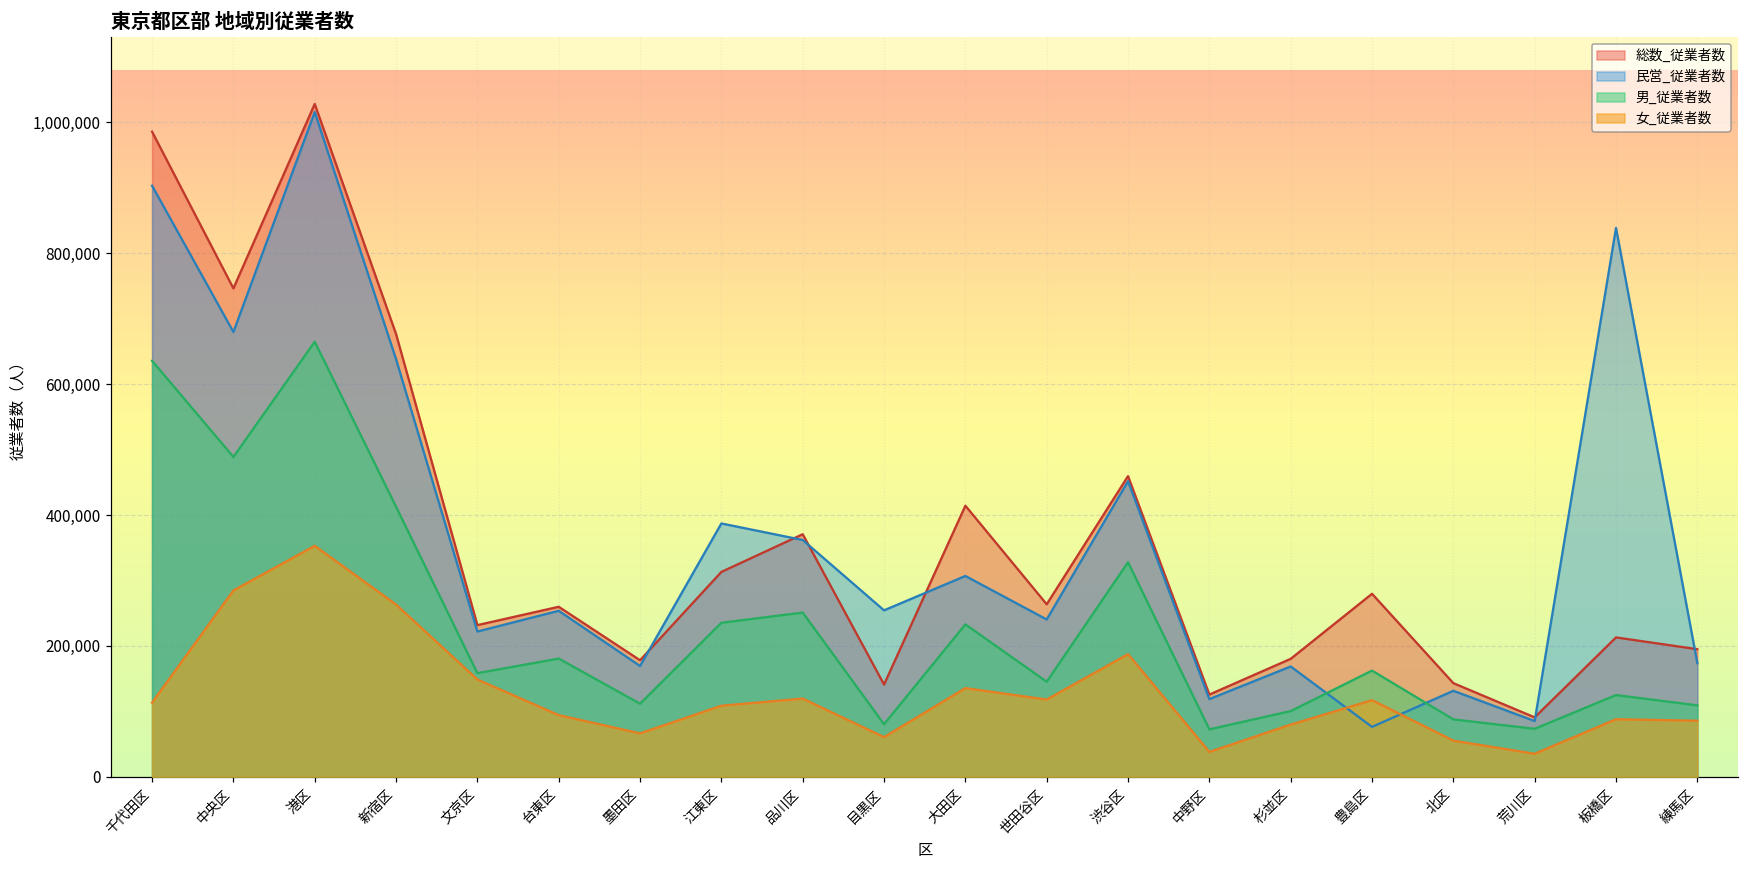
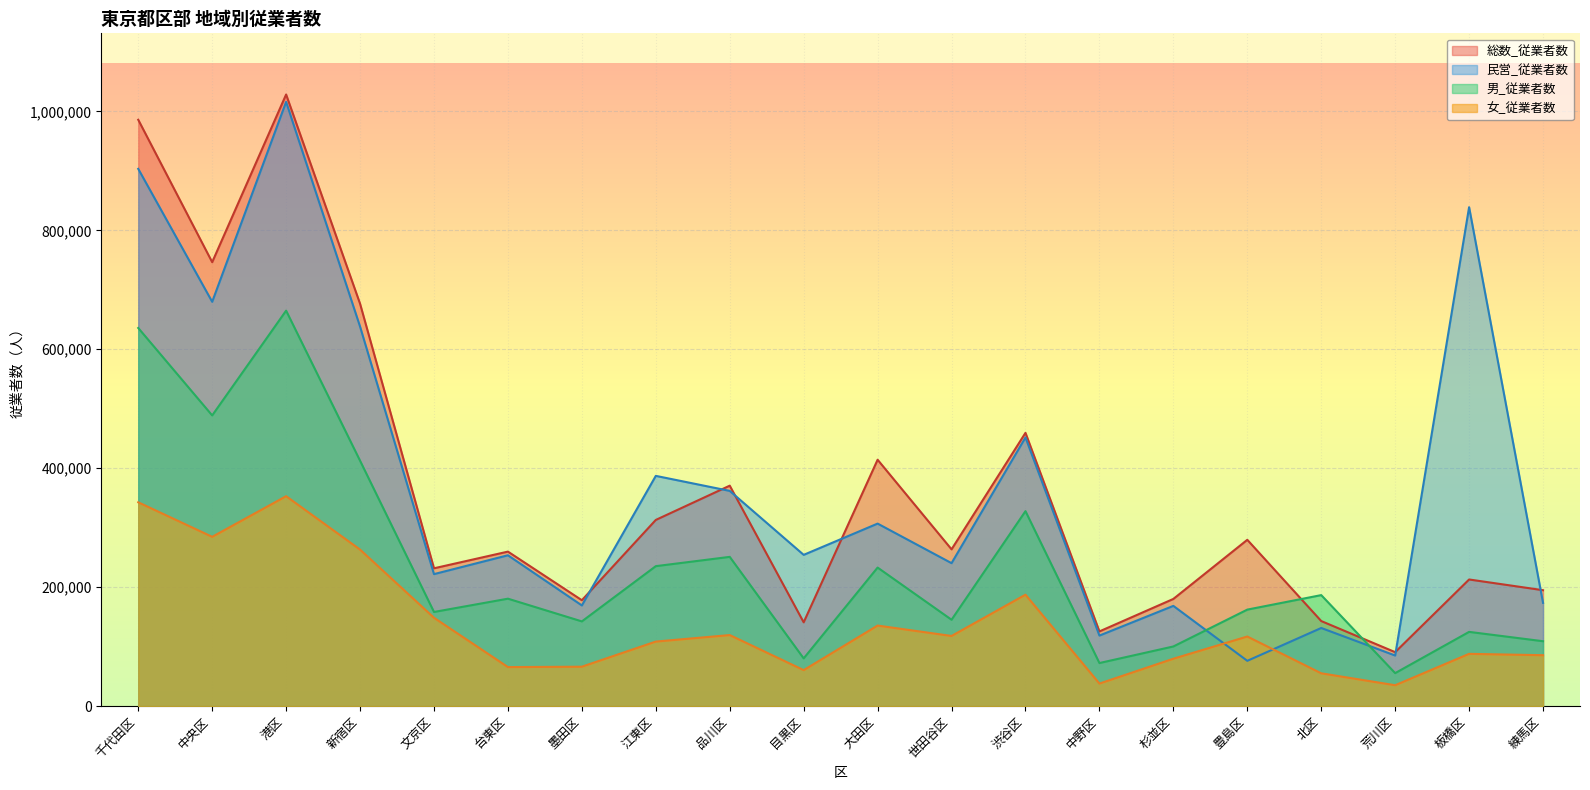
女_従業者数, 千代田区: 110,000 -> 340,000
女_従業者数, 台東区: 90,000 -> 70,000
男_従業者数, 墨田区: 110,000 -> 140,000
男_従業者数, 北区: 90,000 -> 190,000
男_従業者数, 荒川区: 70,000 -> 60,000
